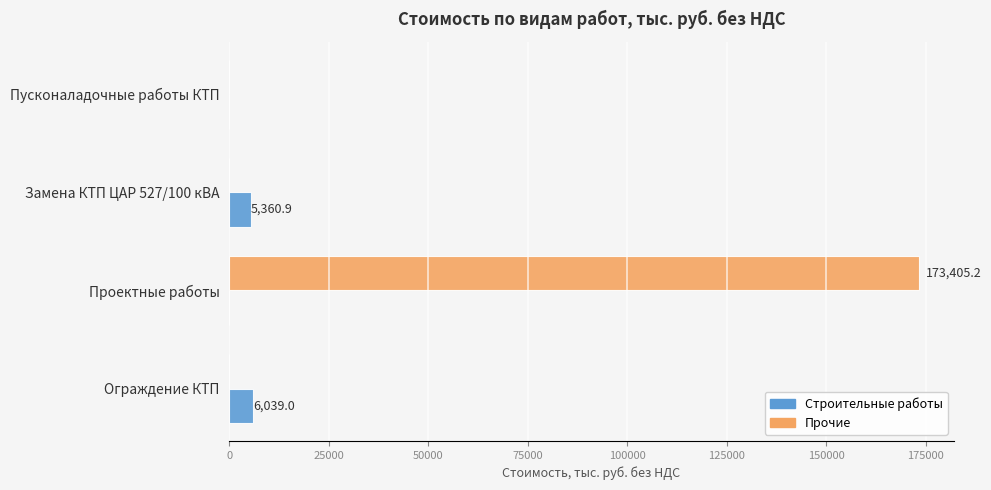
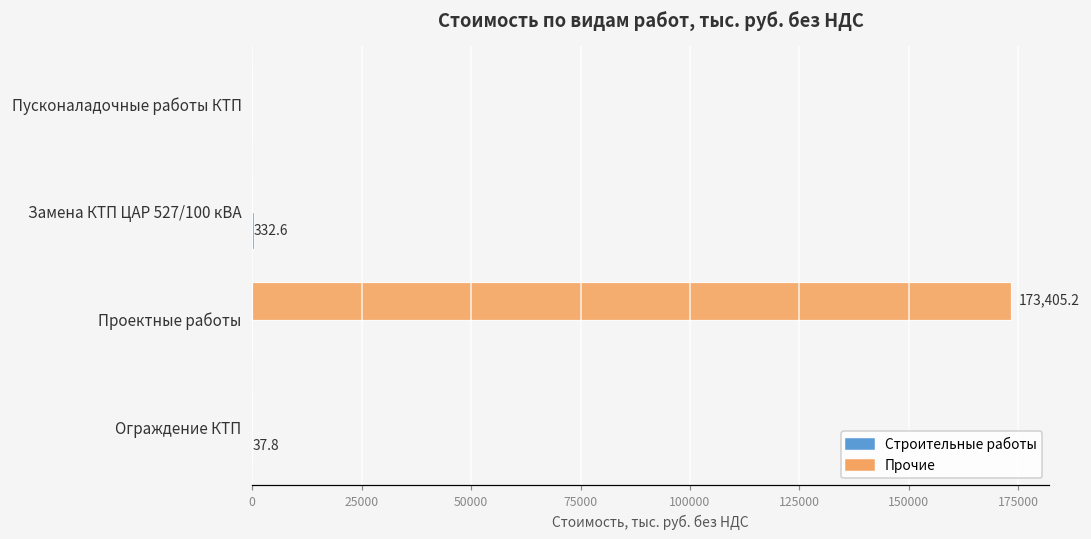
Строительные работы, Замена КТП ЦАР 527/100 кВА: 5,360.9 -> 332.6
Строительные работы, Ограждение КТП: 6,039.0 -> 37.8
